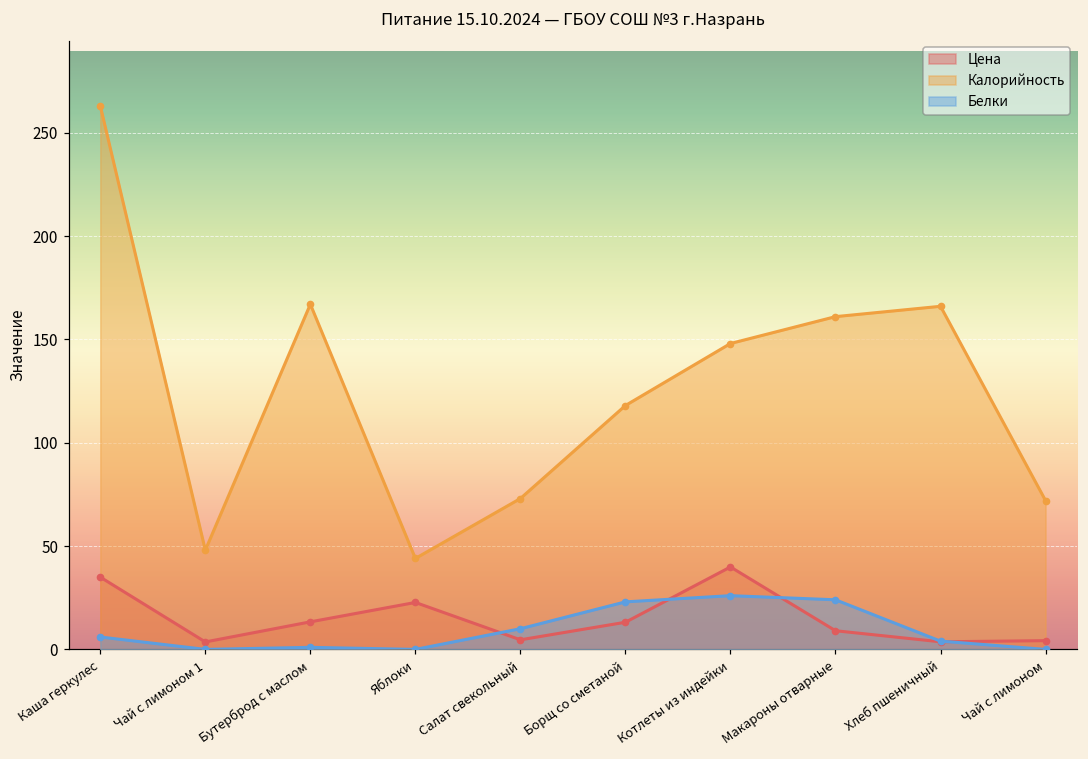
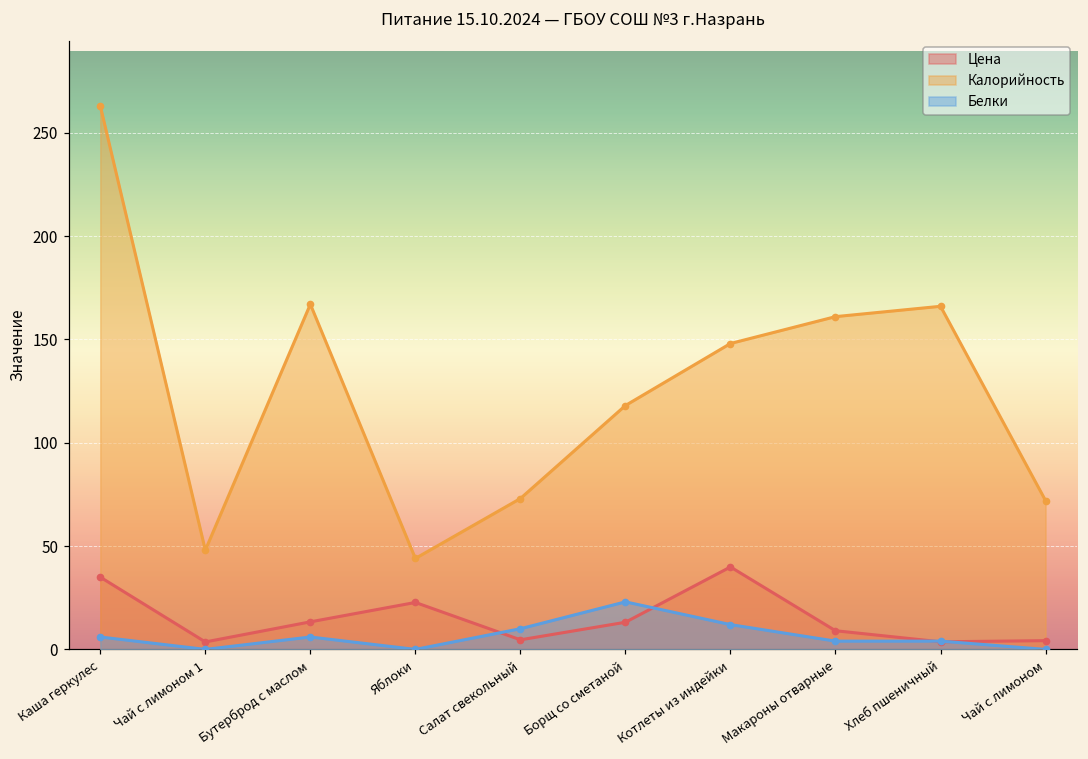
Белки, Бутерброд с маслом: 1 -> 6
Белки, Котлеты из индейки: 26 -> 12
Белки, Макароны отварные: 24 -> 4
